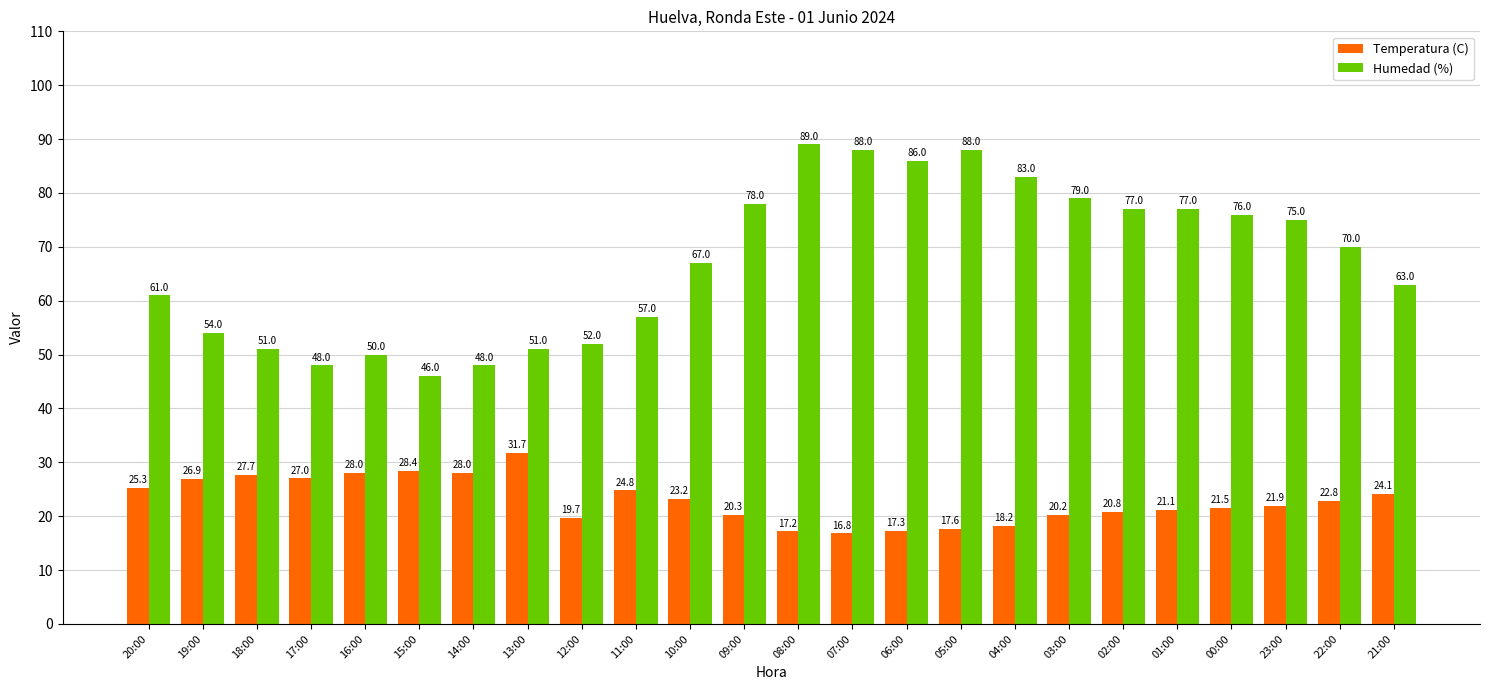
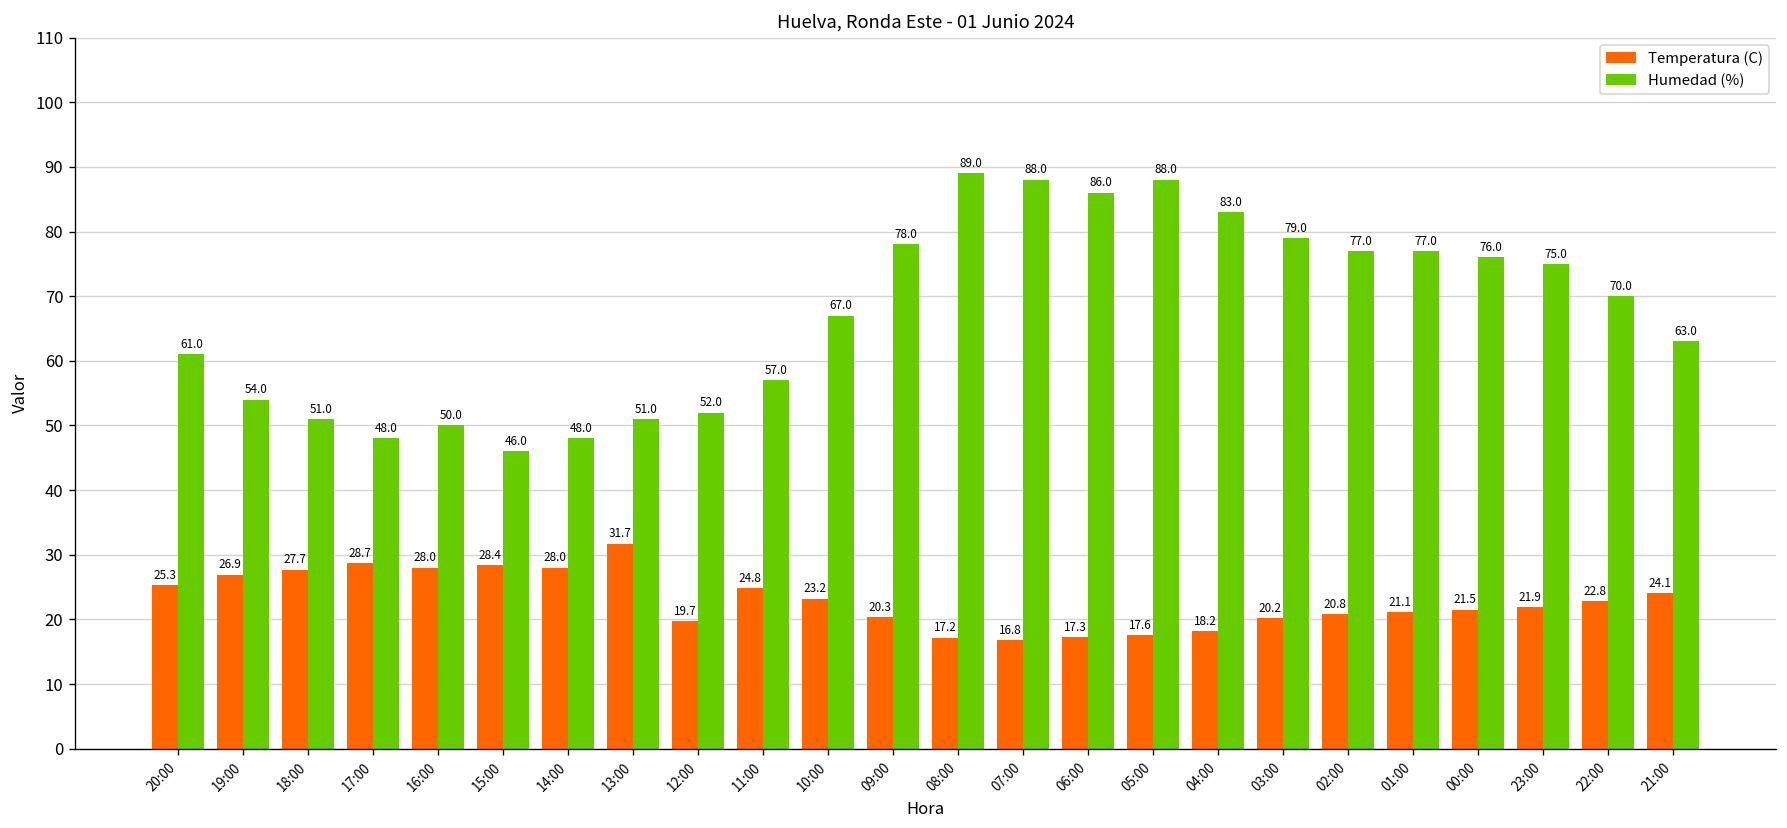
Temperatura (C), 17:00: 27.0 -> 28.7
